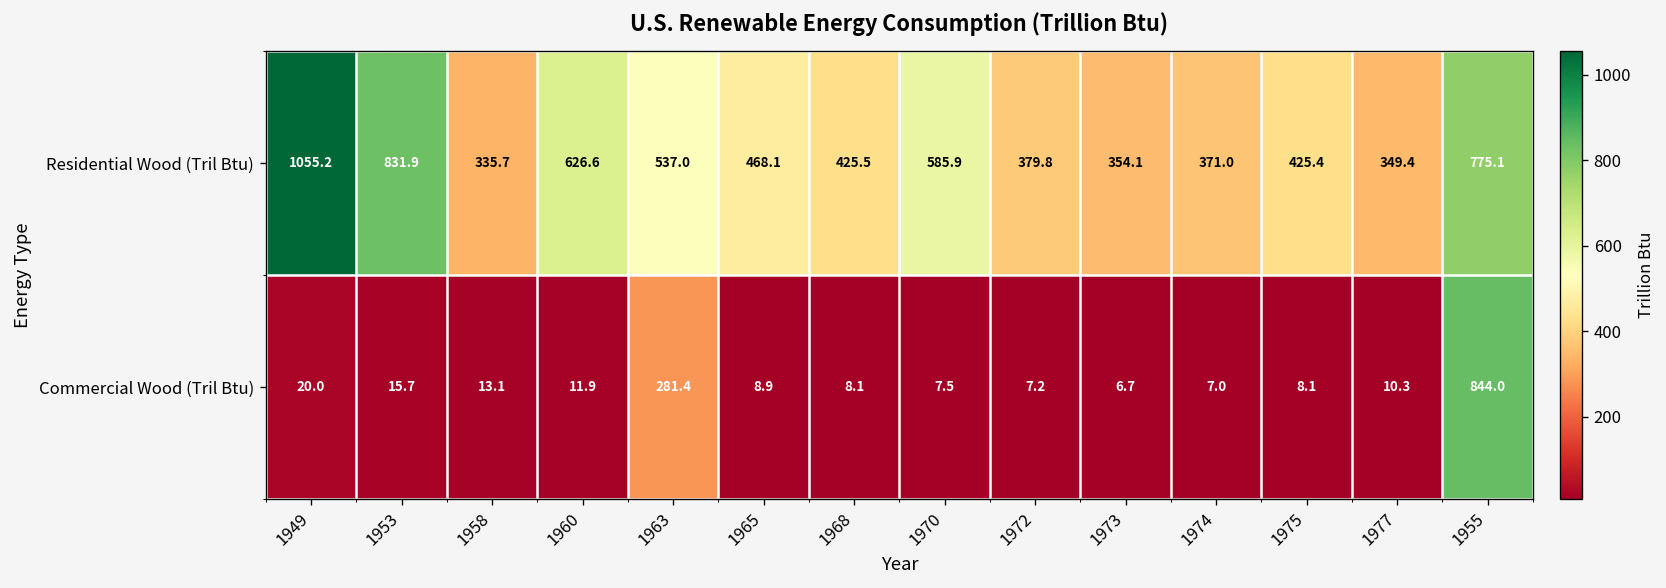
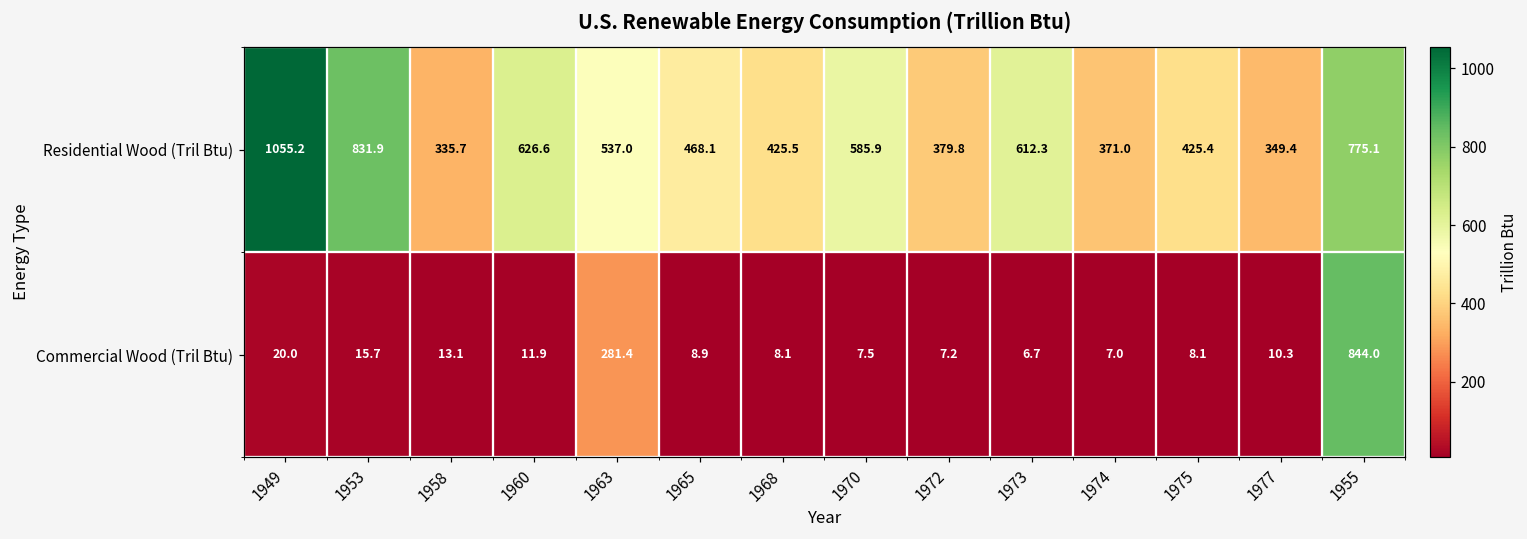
Residential Wood (Tril Btu), 1973: 354.1 -> 612.3
